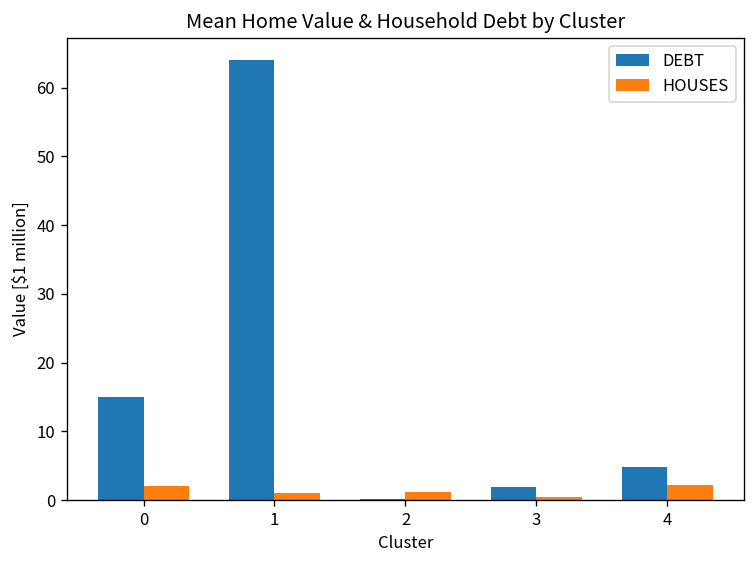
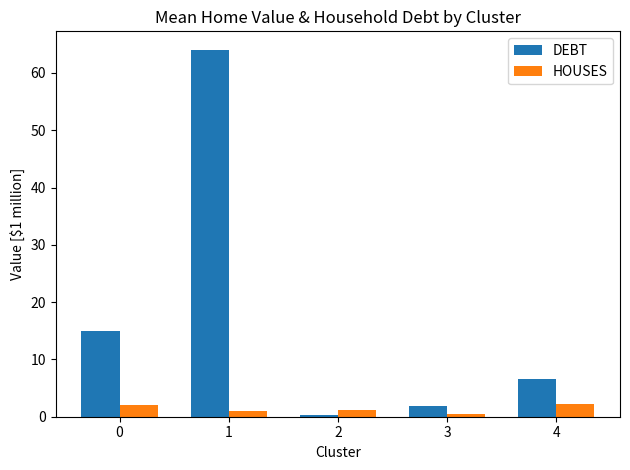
DEBT, 4: 5 -> 7
